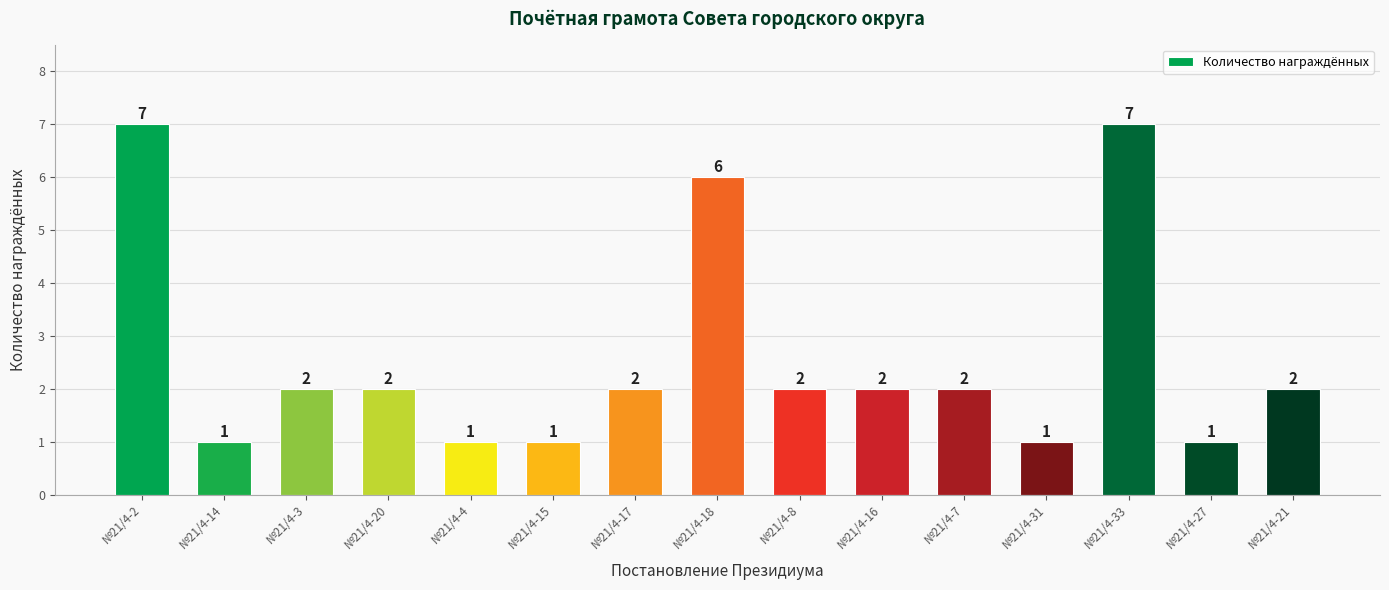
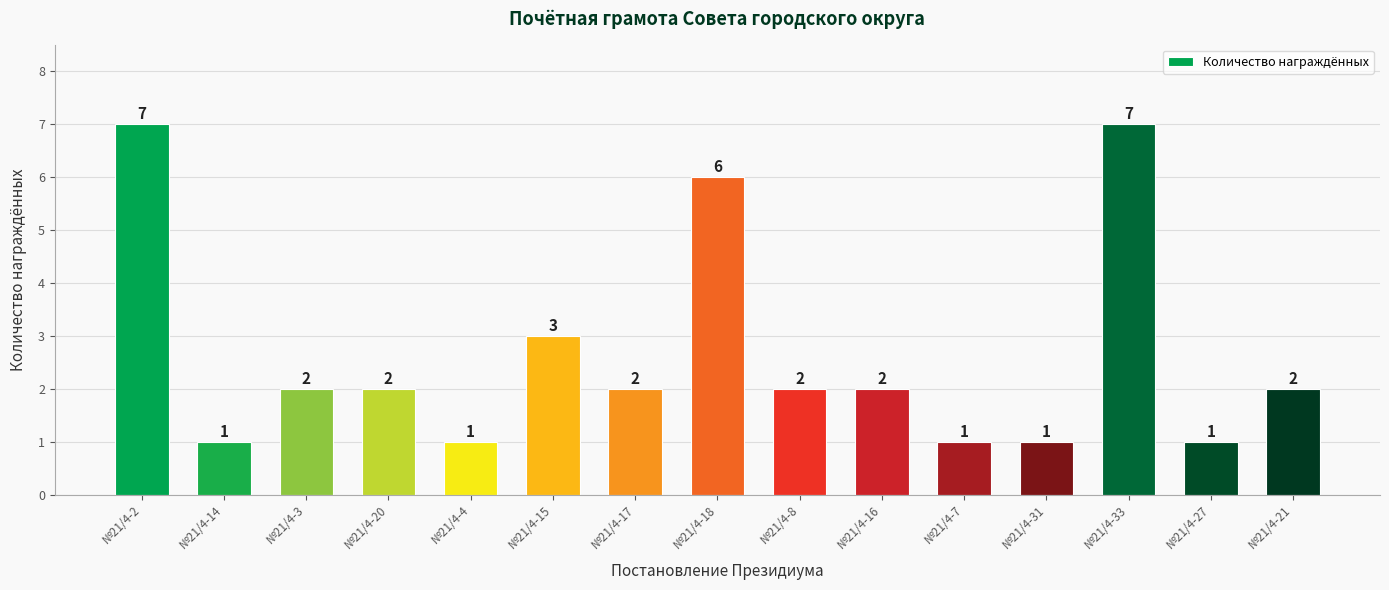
№21/4-15: 1 -> 3
№21/4-7: 2 -> 1
